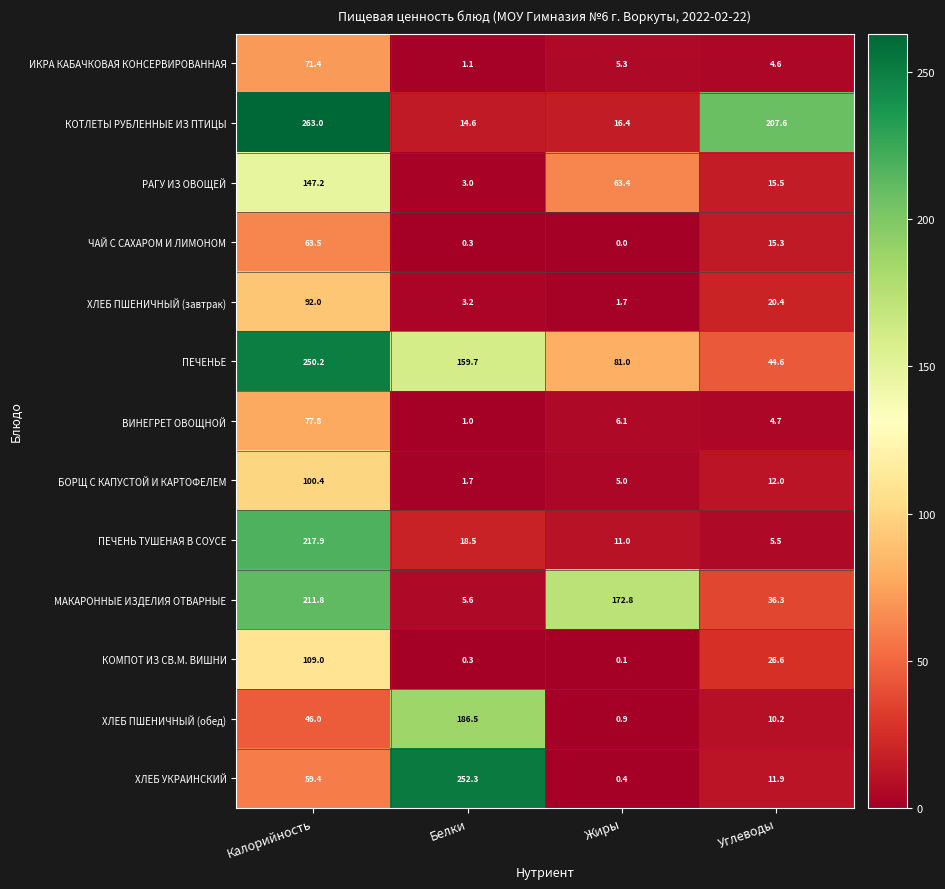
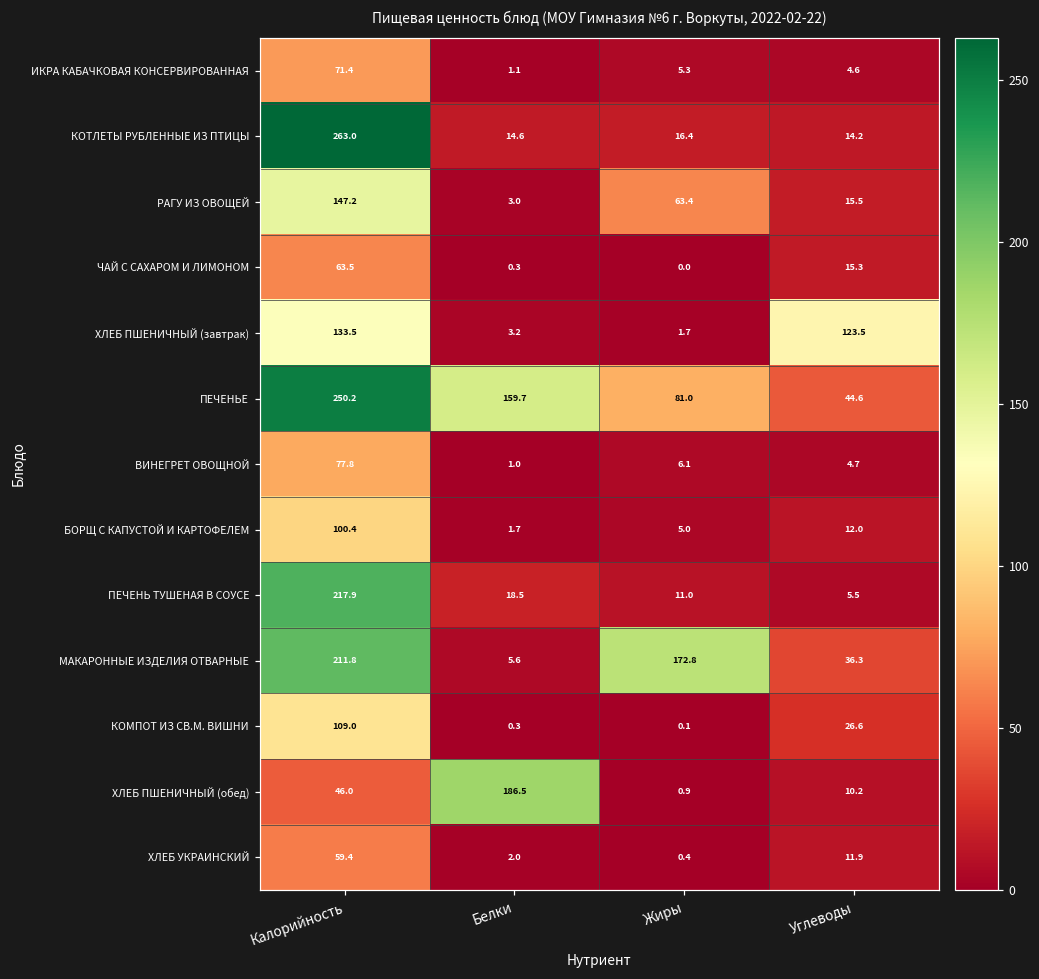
КОТЛЕТЫ РУБЛЕННЫЕ ИЗ ПТИЦЫ, Углеводы: 207.6 -> 14.2
ХЛЕБ ПШЕНИЧНЫЙ (завтрак), Калорийность: 92.0 -> 133.5
ХЛЕБ ПШЕНИЧНЫЙ (завтрак), Углеводы: 20.4 -> 123.5
ХЛЕБ УКРАИНСКИЙ, Белки: 252.3 -> 2.0
